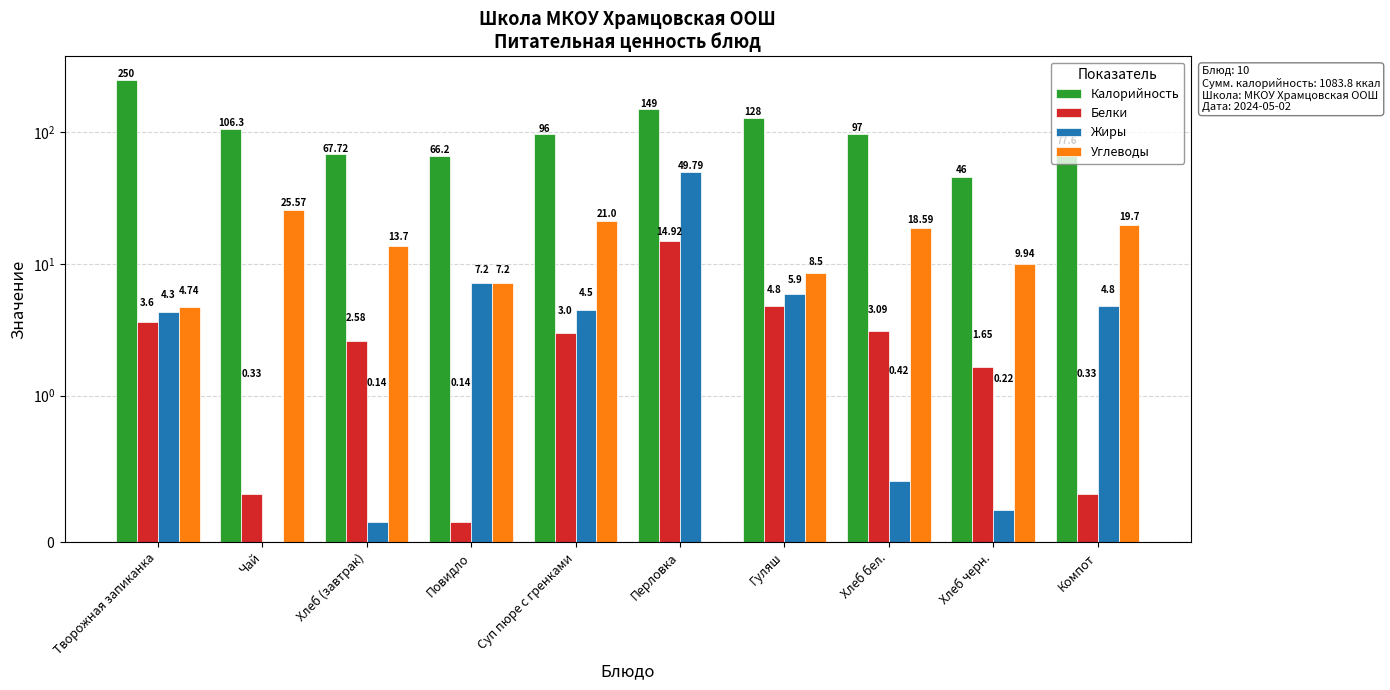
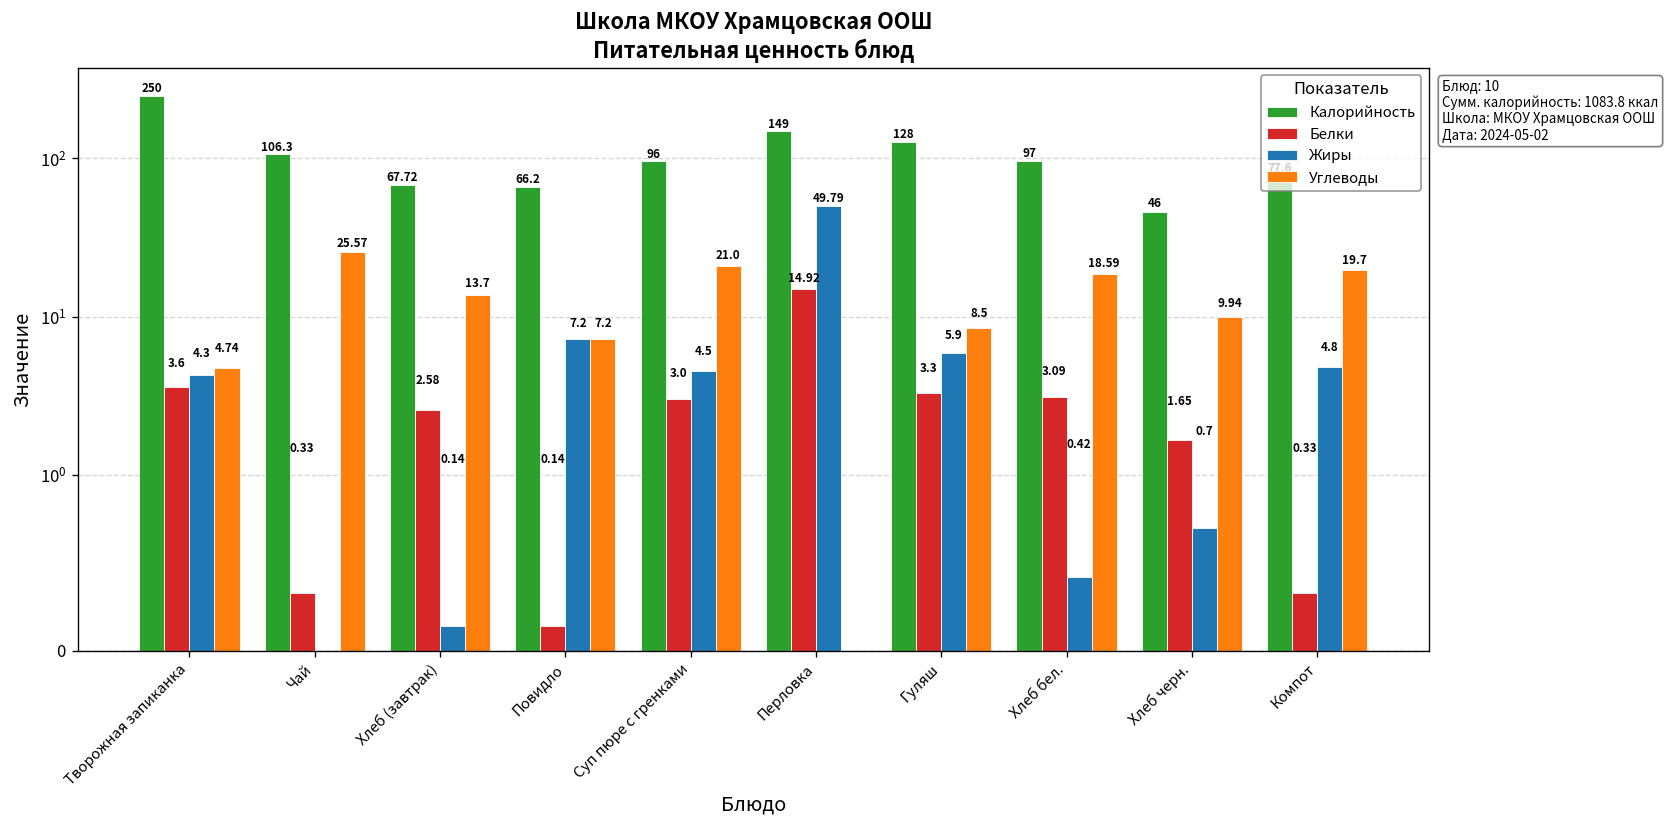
Белки, Гуляш: 4.8 -> 3.3
Жиры, Хлеб черн.: 0.22 -> 0.7
